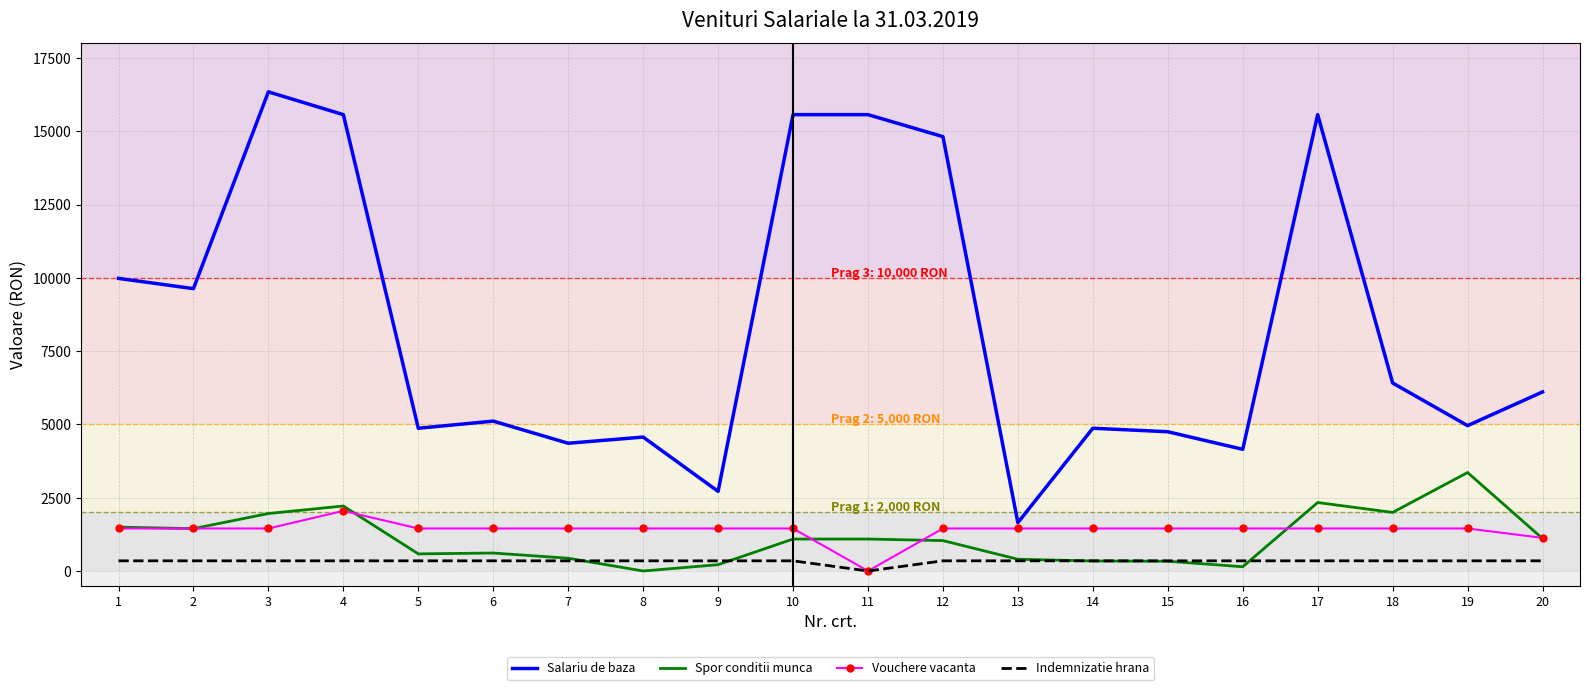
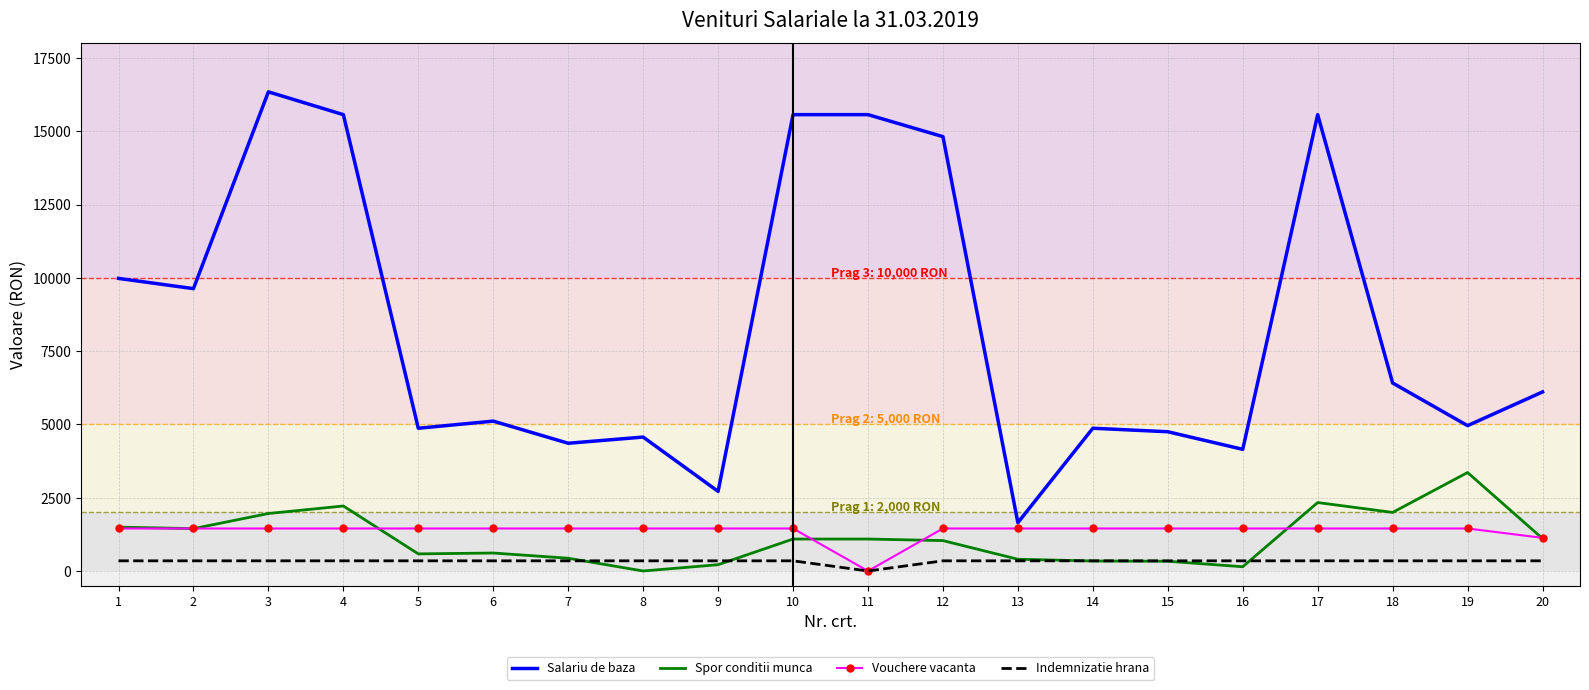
Vouchere vacanta, 4: 2100 -> 1500
